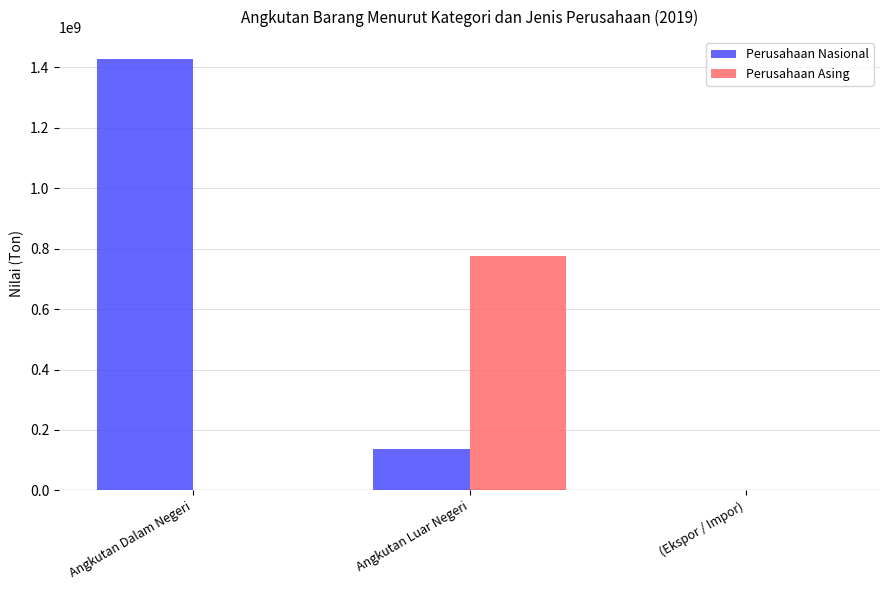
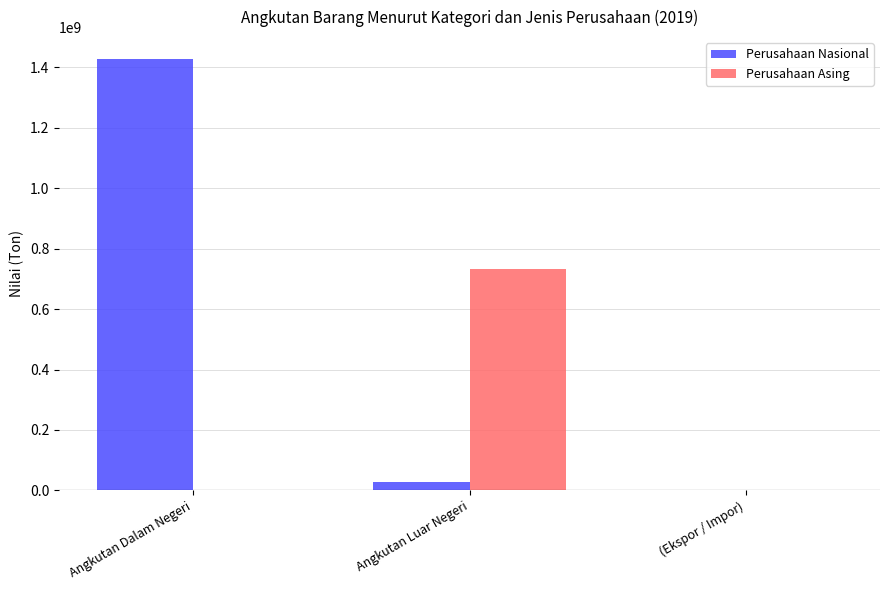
Perusahaan Nasional, Angkutan Luar Negeri: 140000000 -> 30000000
Perusahaan Asing, Angkutan Luar Negeri: 770000000 -> 730000000
